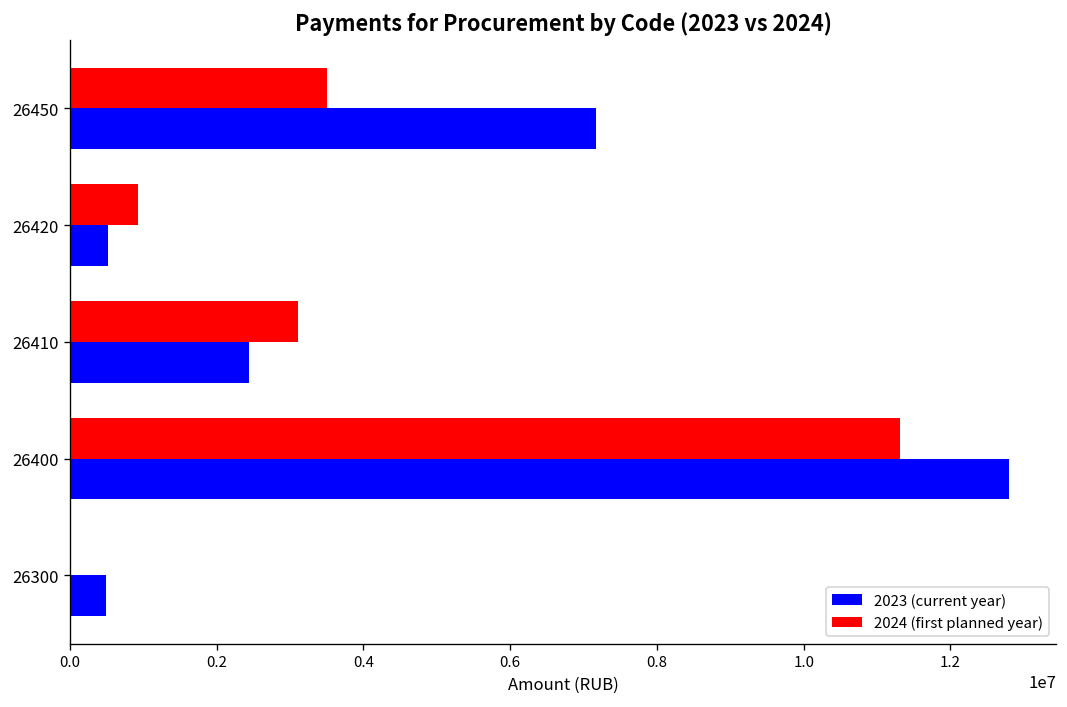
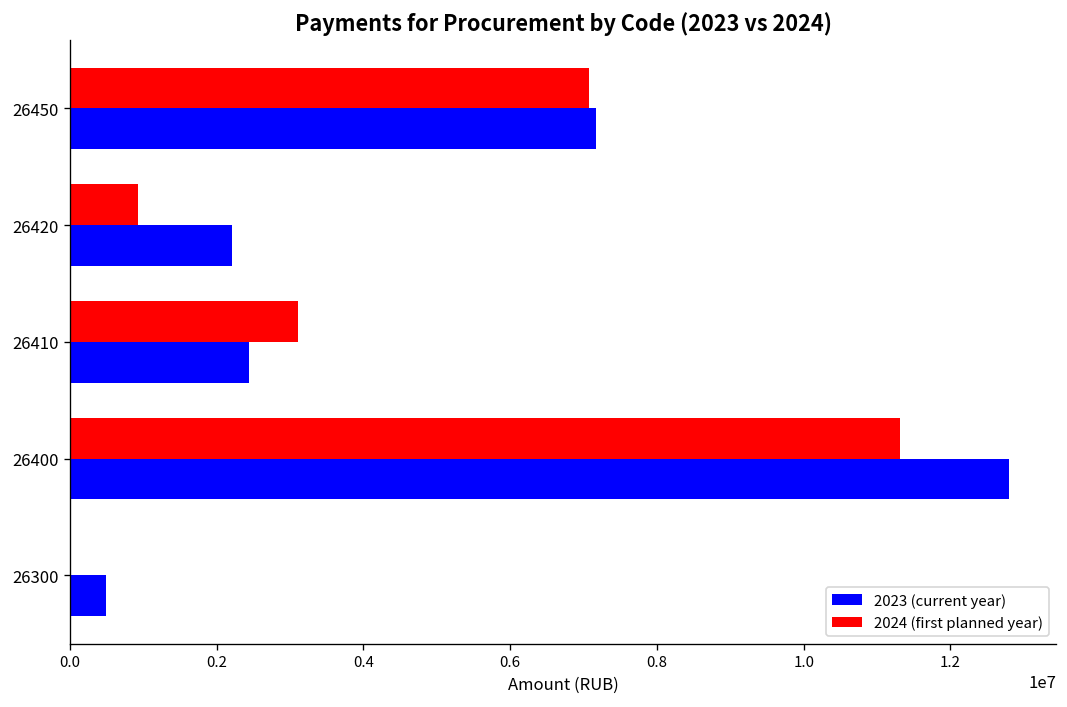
2024 (first planned year), 26450: 3500000 -> 7100000
2023 (current year), 26420: 500000 -> 2200000
